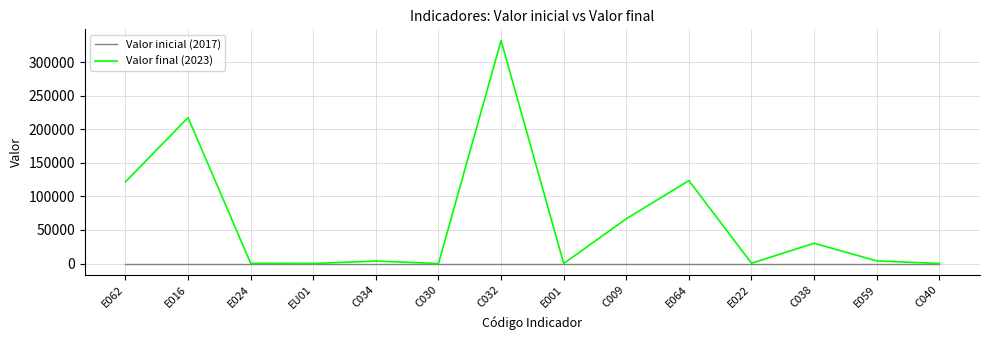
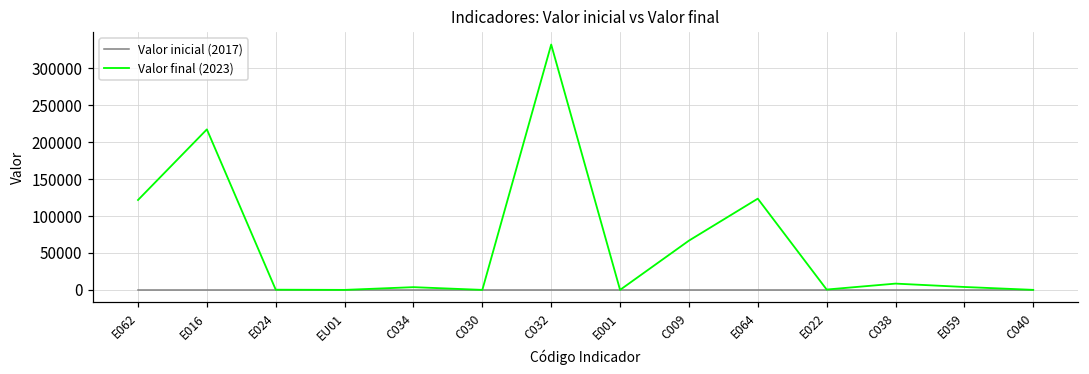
Valor final (2023), C038: 30000 -> 10000
